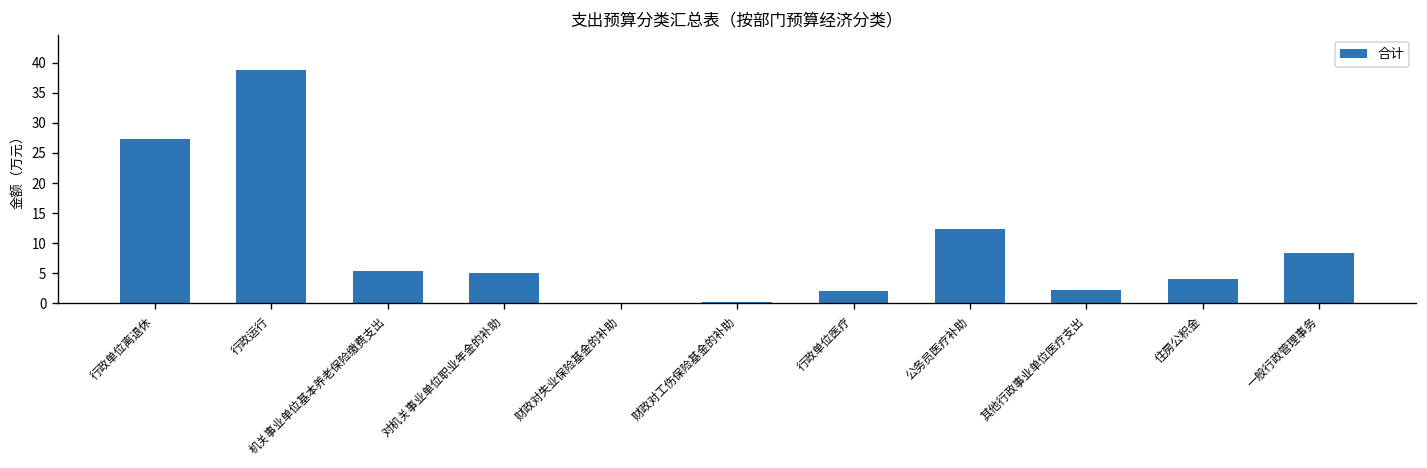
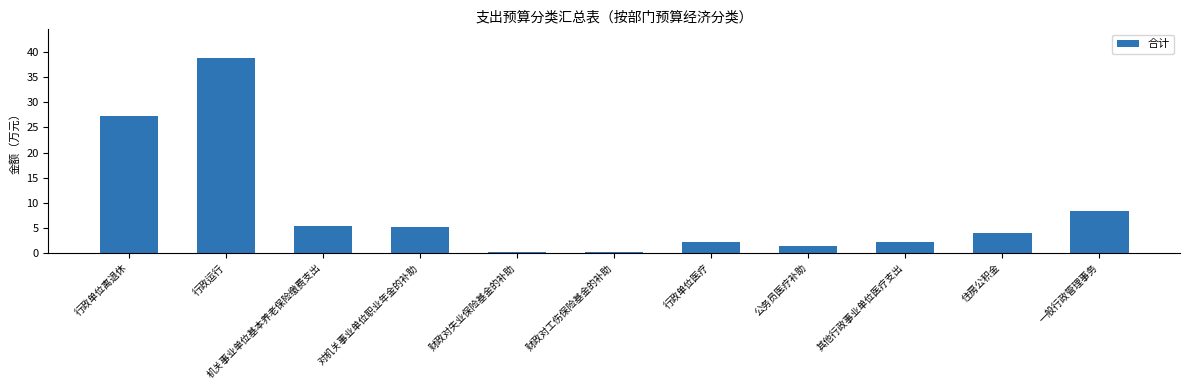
公务员医疗补助: 12 -> 1
